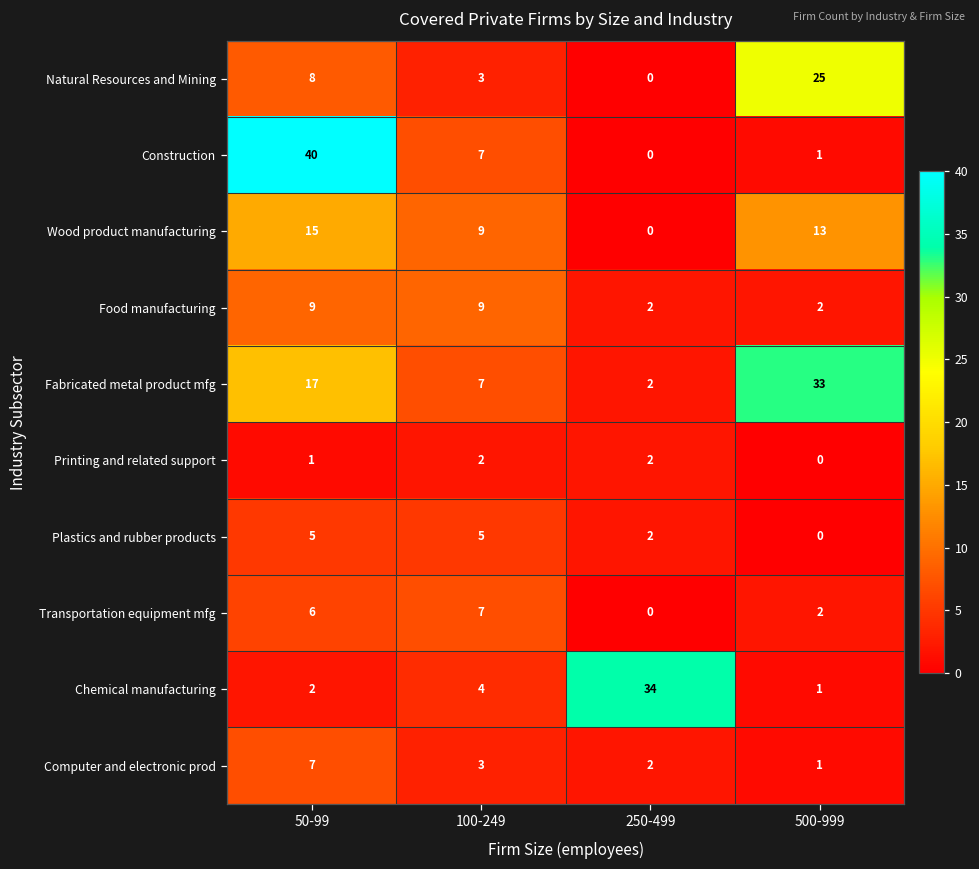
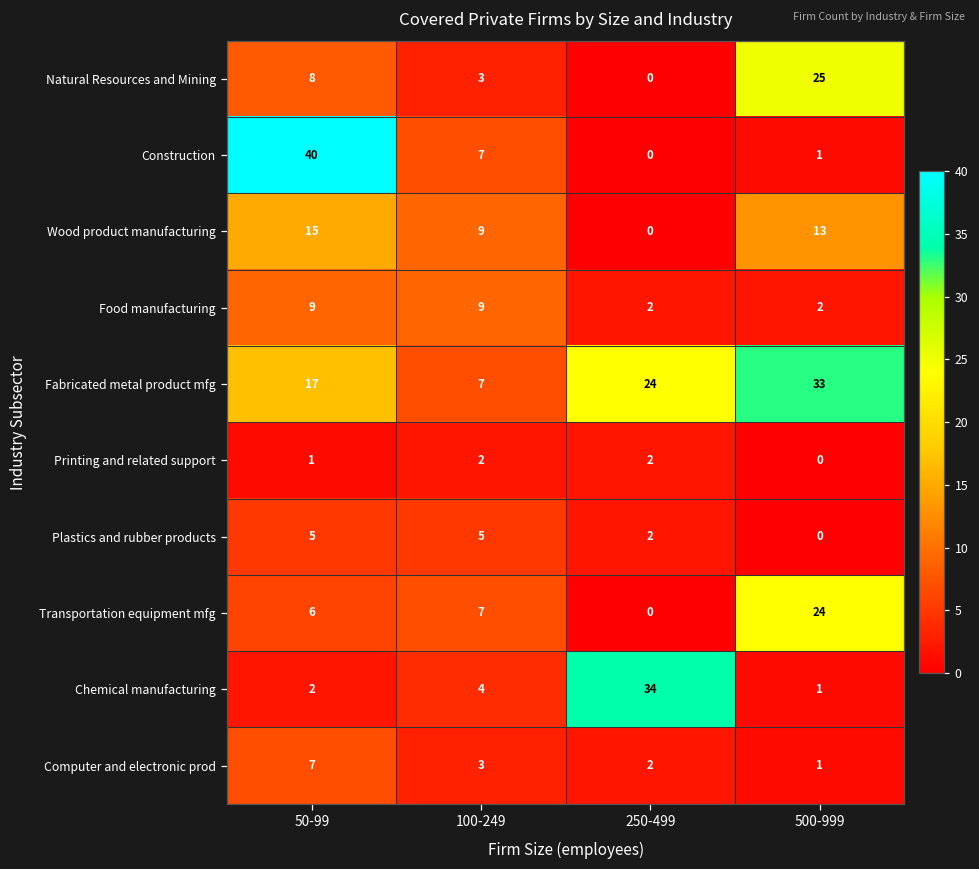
Fabricated metal product mfg, 250-499: 2 -> 24
Transportation equipment mfg, 500-999: 2 -> 24
